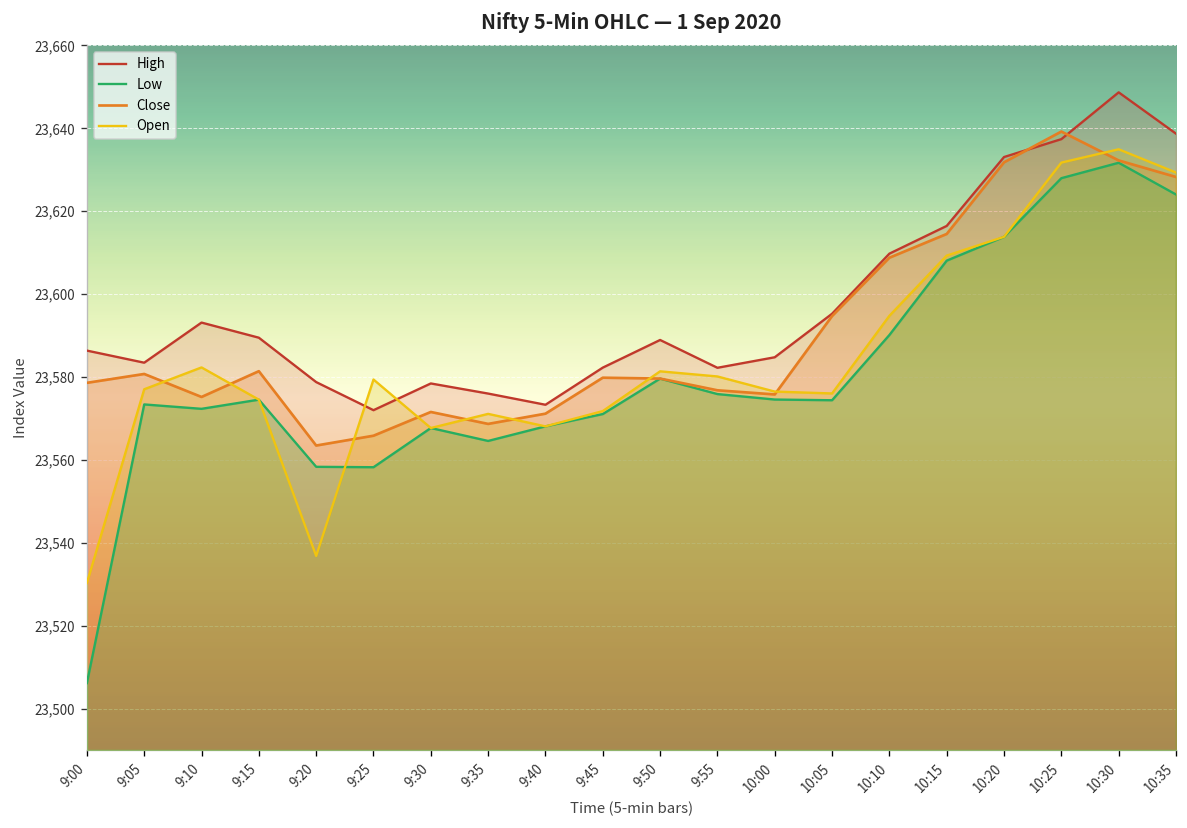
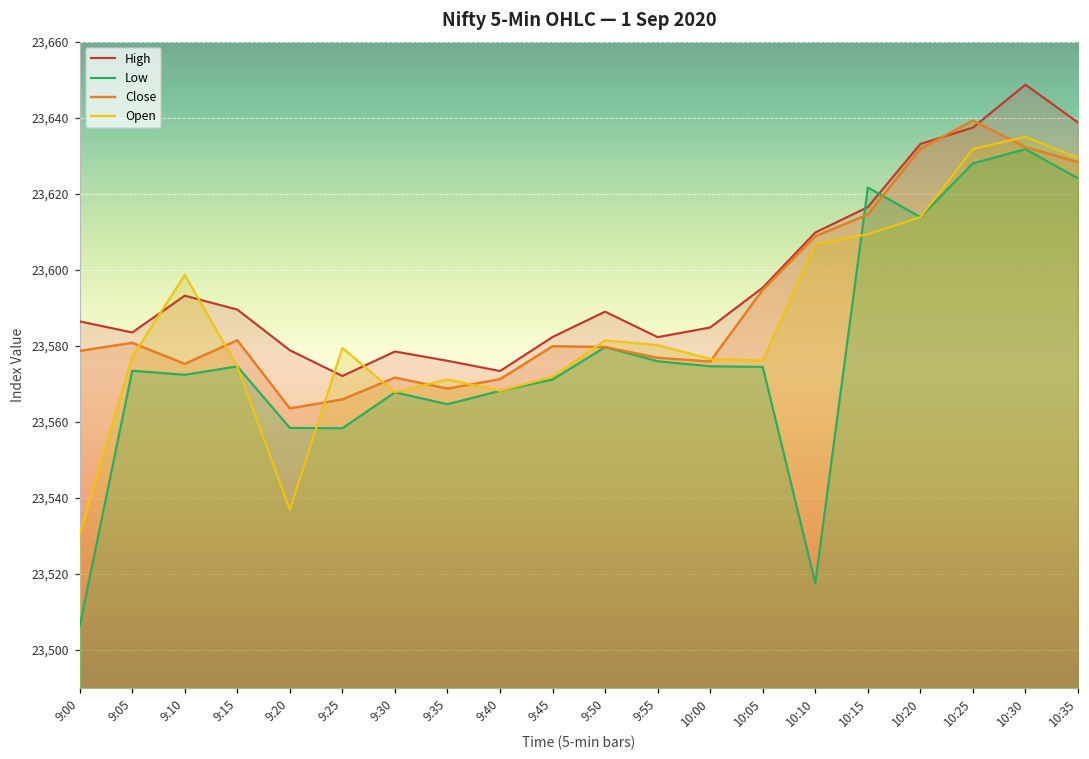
Open, 9:10: 23,582 -> 23,599
Low, 10:10: 23,590 -> 23,518
Open, 10:10: 23,595 -> 23,607
Low, 10:15: 23,608 -> 23,622
